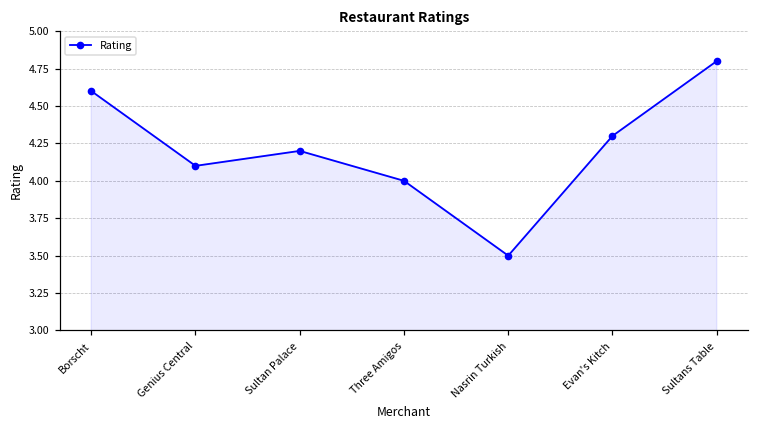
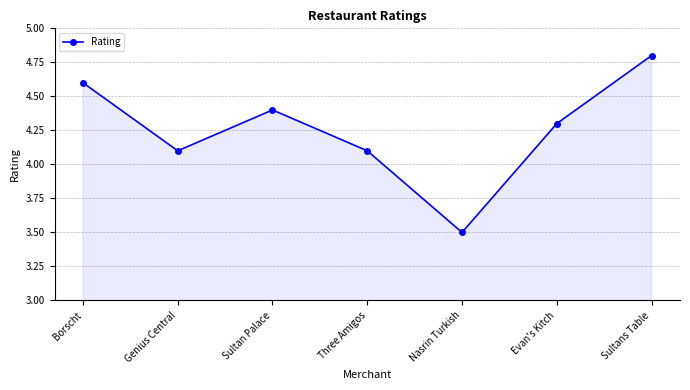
Sultan Palace: 4.2 -> 4.4
Three Amigos: 4.0 -> 4.1
